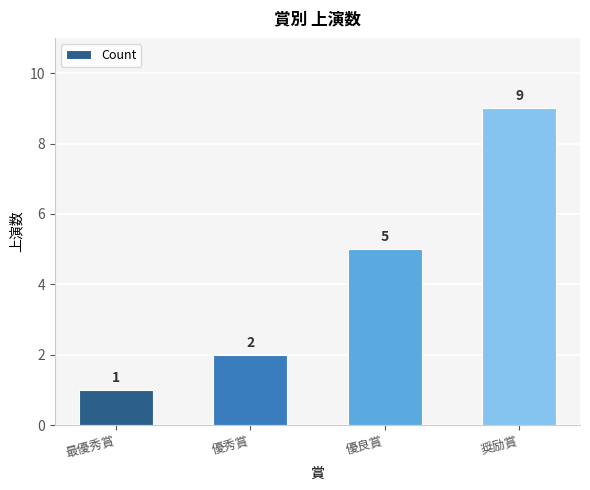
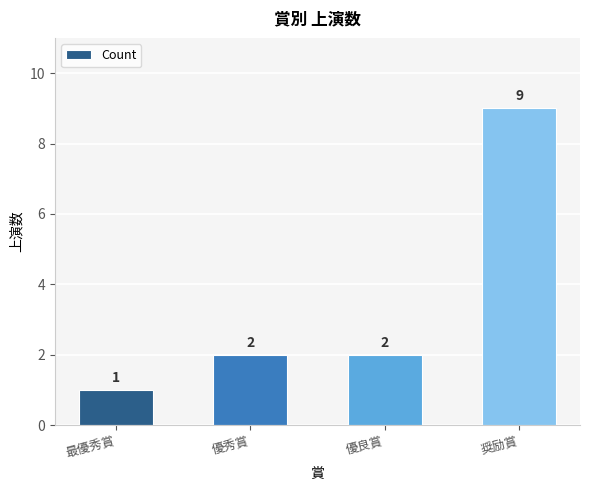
優良賞: 5 -> 2
